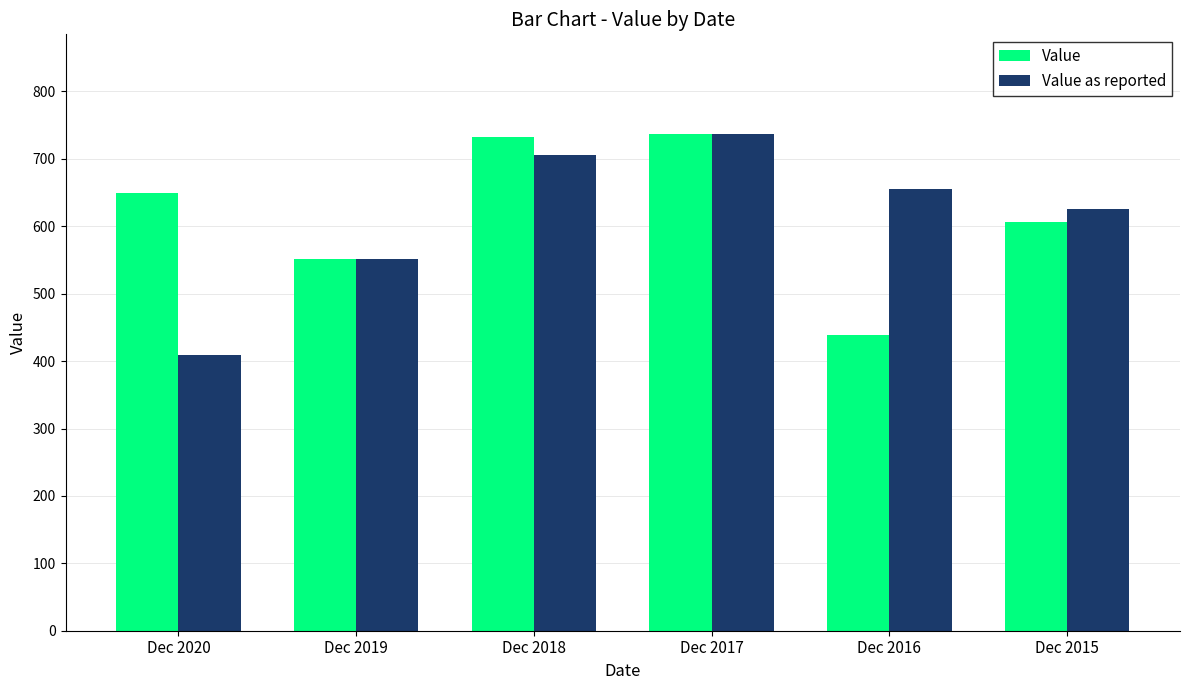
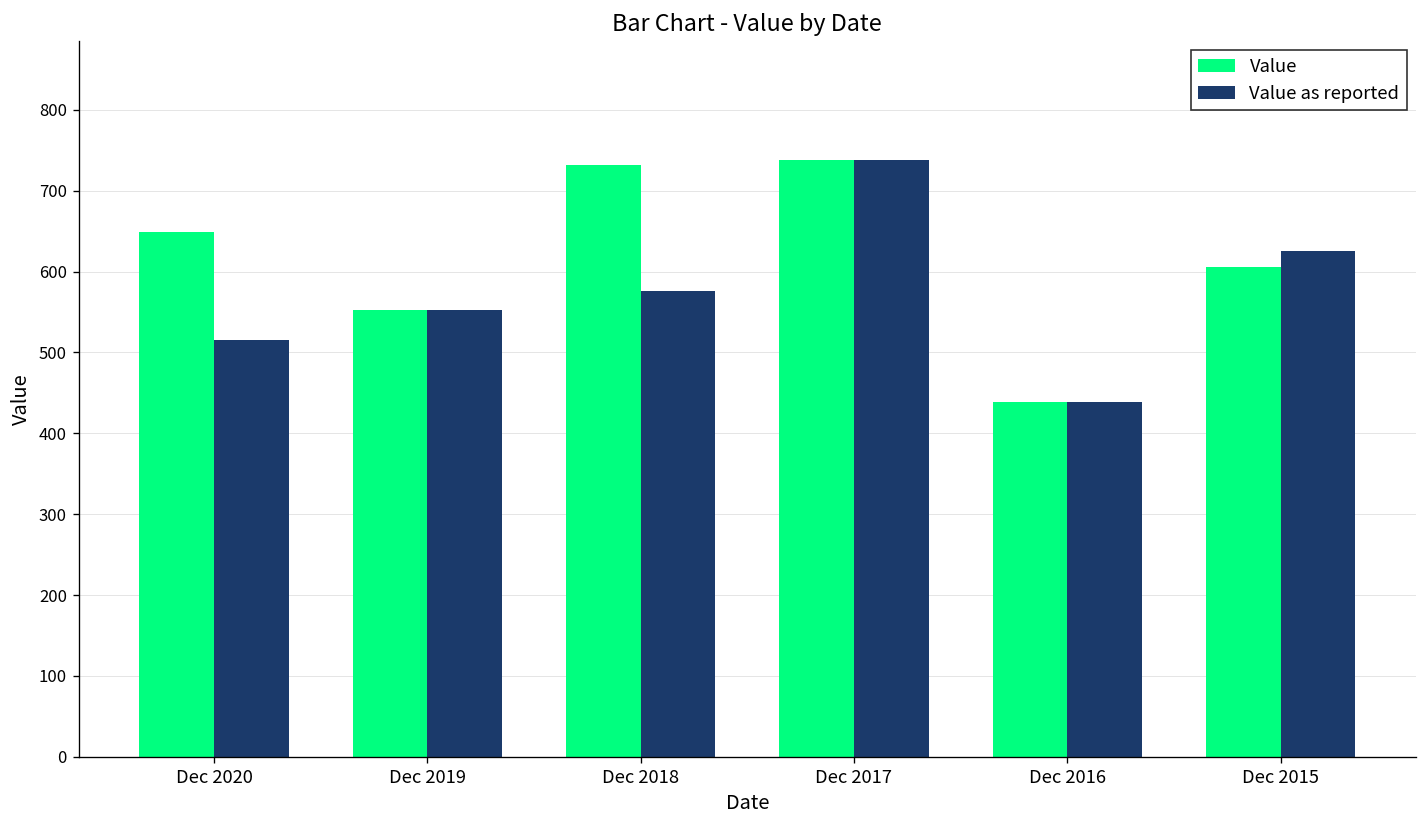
Value as reported, Dec 2020: 410 -> 520
Value as reported, Dec 2018: 710 -> 580
Value as reported, Dec 2016: 660 -> 440
